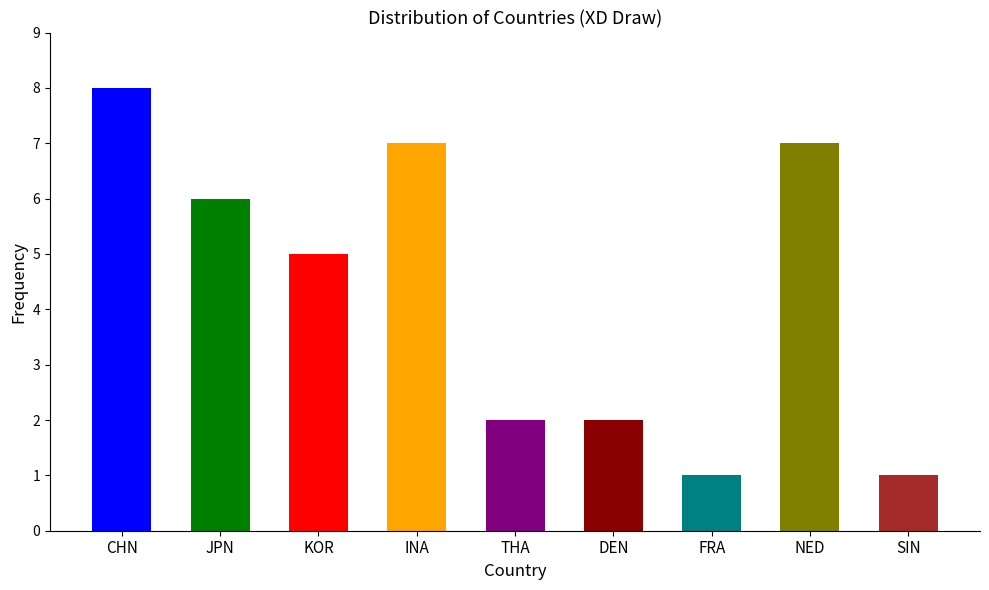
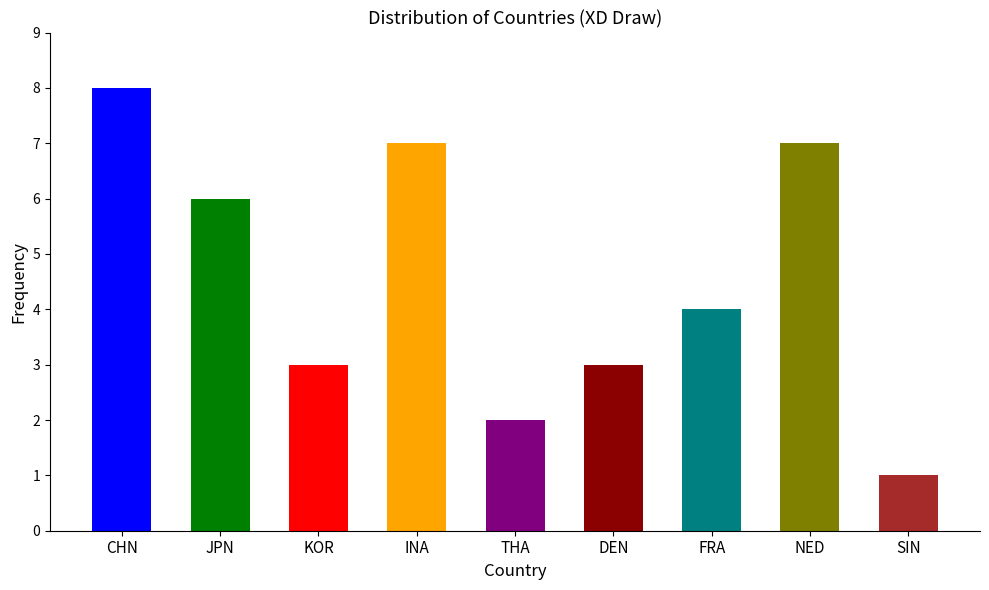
KOR: 5 -> 3
DEN: 2 -> 3
FRA: 1 -> 4
